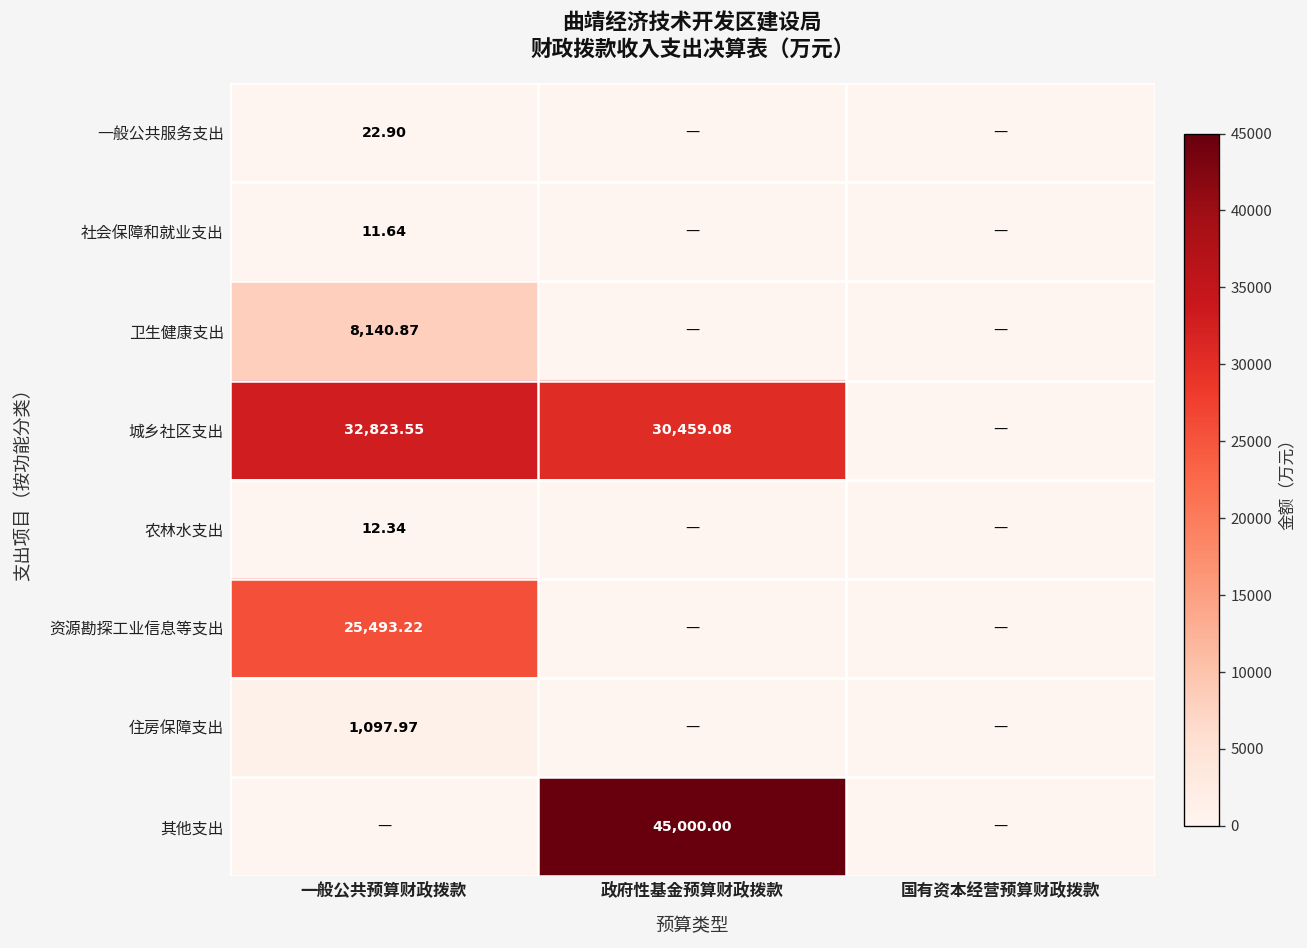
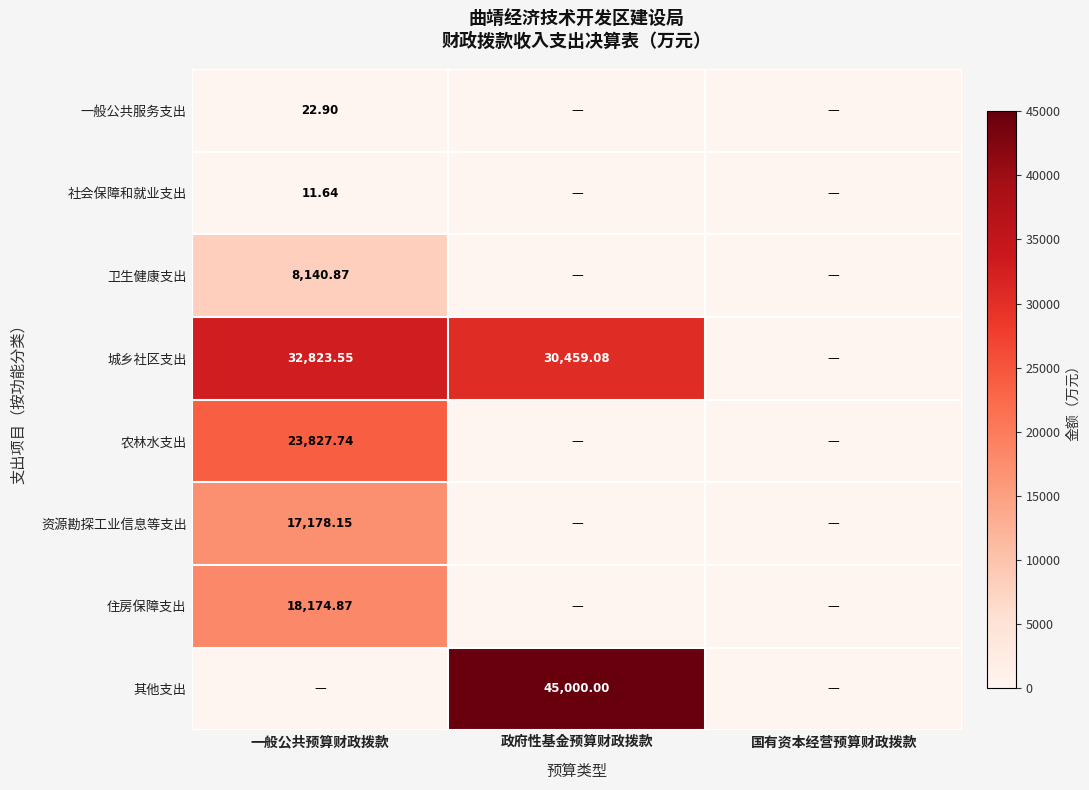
农林水支出, 一般公共预算财政拨款: 12.34 -> 23,827.74
资源勘探工业信息等支出, 一般公共预算财政拨款: 25,493.22 -> 17,178.15
住房保障支出, 一般公共预算财政拨款: 1,097.97 -> 18,174.87
